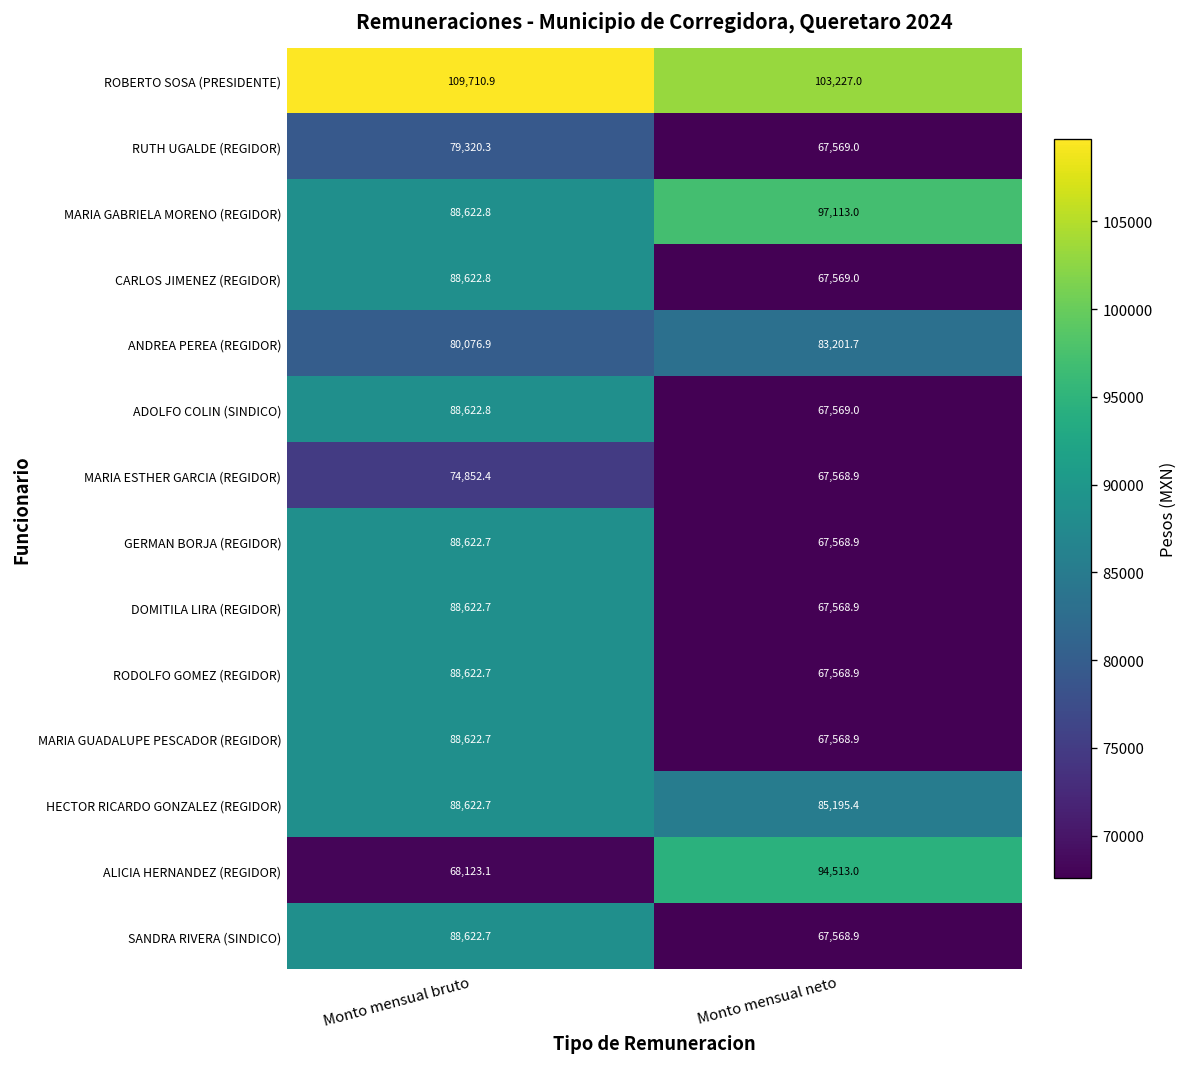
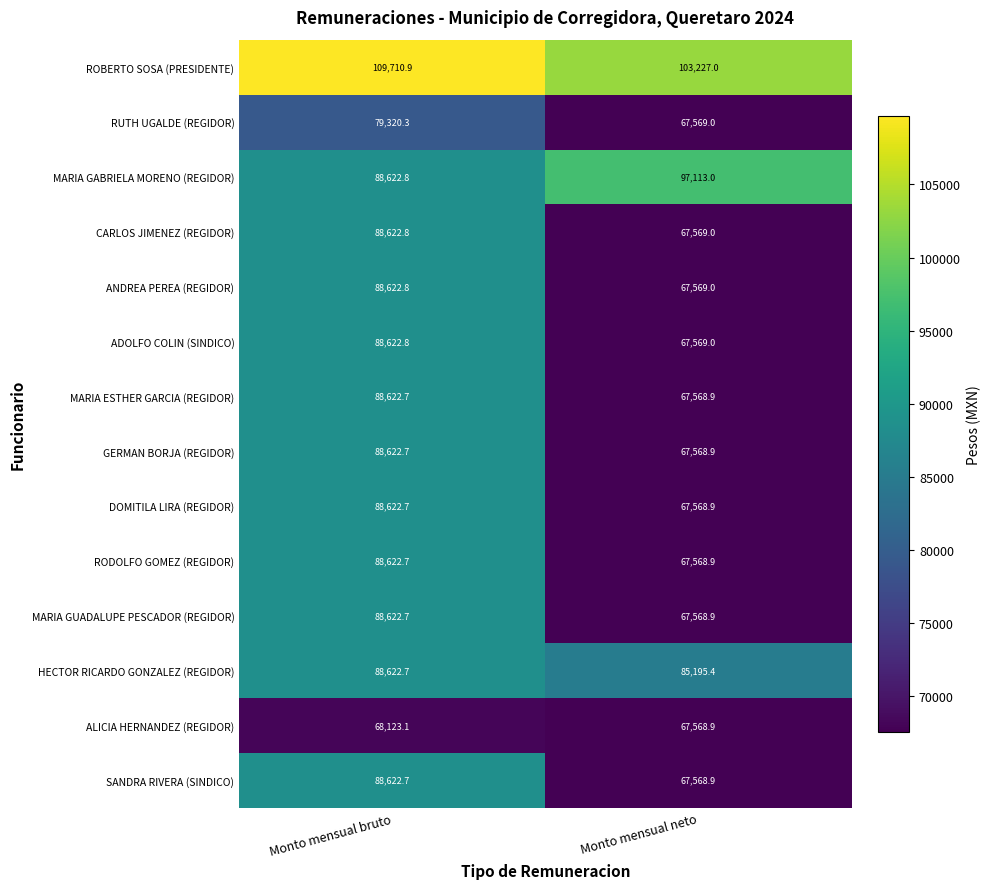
ANDREA PEREA (REGIDOR), Monto mensual bruto: 80,076.9 -> 88,622.8
ANDREA PEREA (REGIDOR), Monto mensual neto: 83,201.7 -> 67,569.0
MARIA ESTHER GARCIA (REGIDOR), Monto mensual bruto: 74,852.4 -> 88,622.7
ALICIA HERNANDEZ (REGIDOR), Monto mensual neto: 94,513.0 -> 67,568.9
